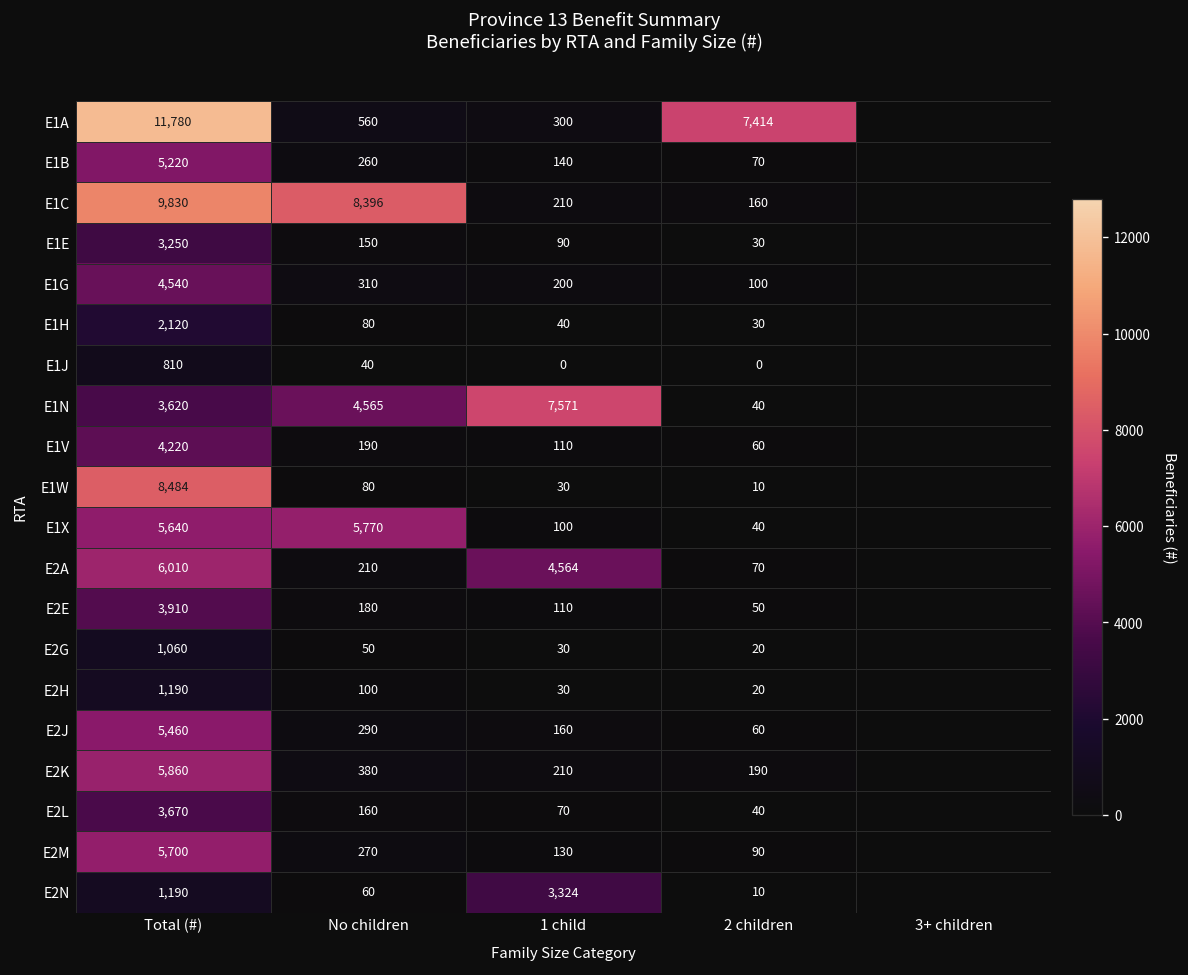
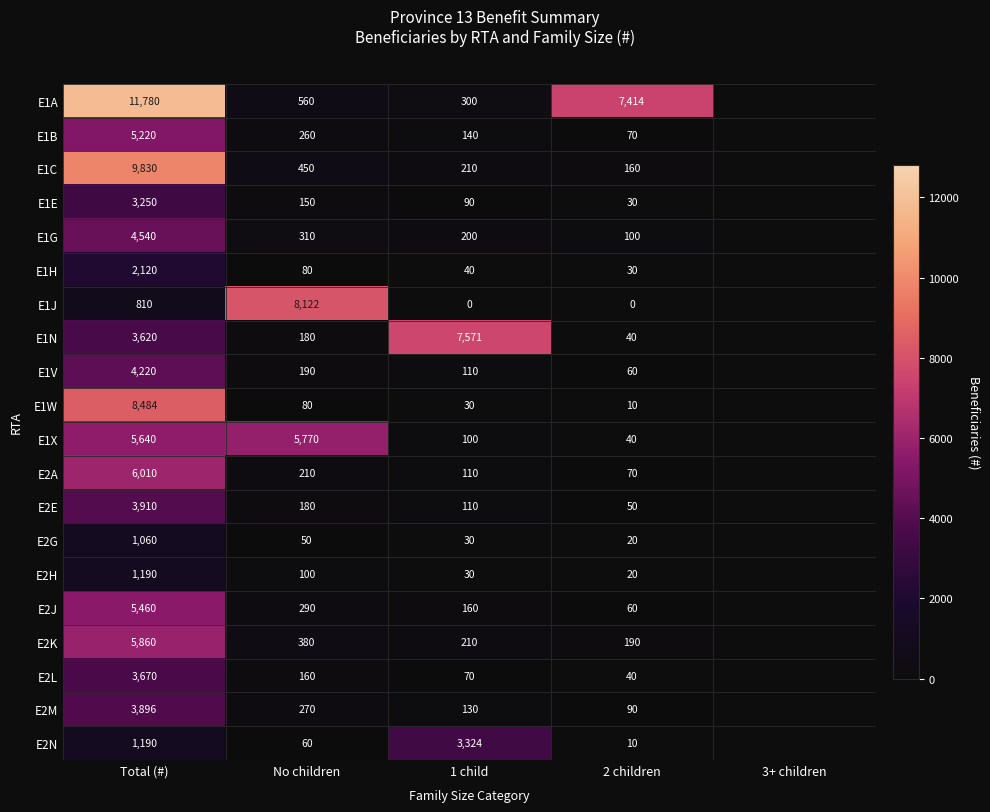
E1C, No children: 8,396 -> 450
E1J, No children: 40 -> 8,122
E1N, No children: 4,565 -> 180
E2A, 1 child: 4,564 -> 110
E2M, Total (#): 5,700 -> 3,896
